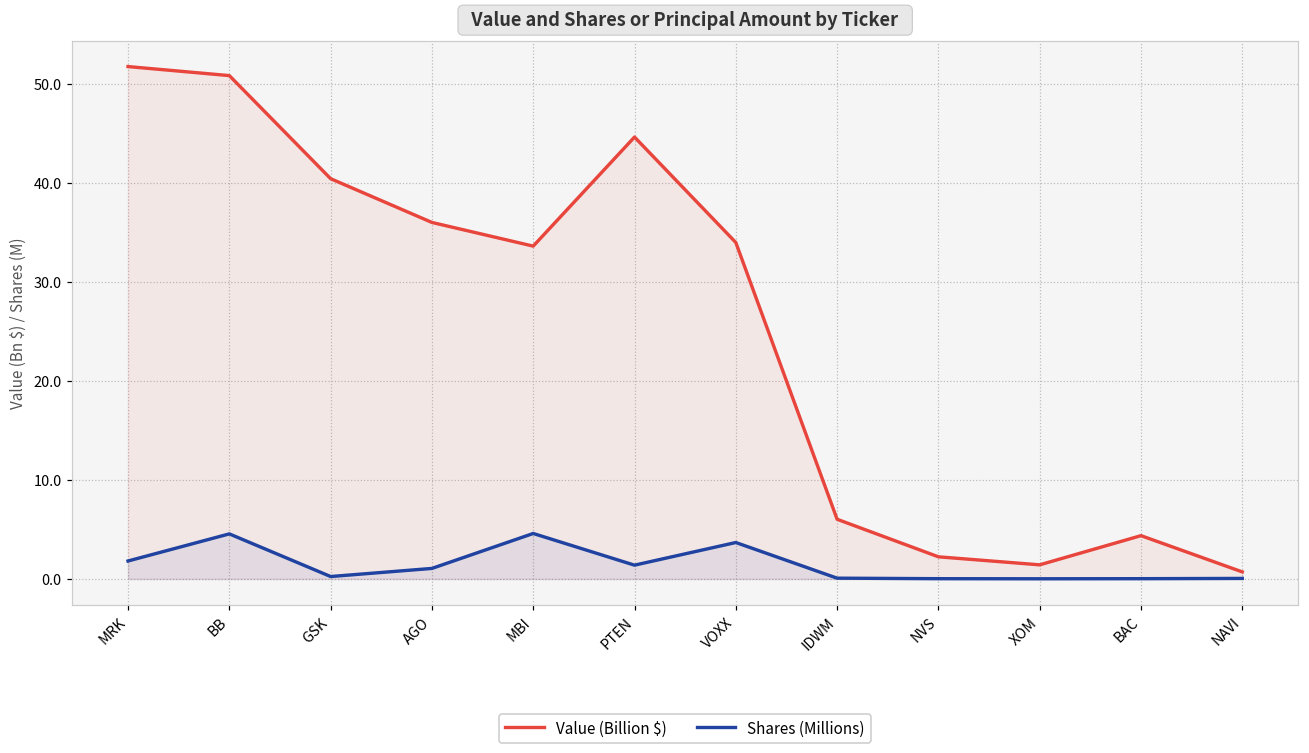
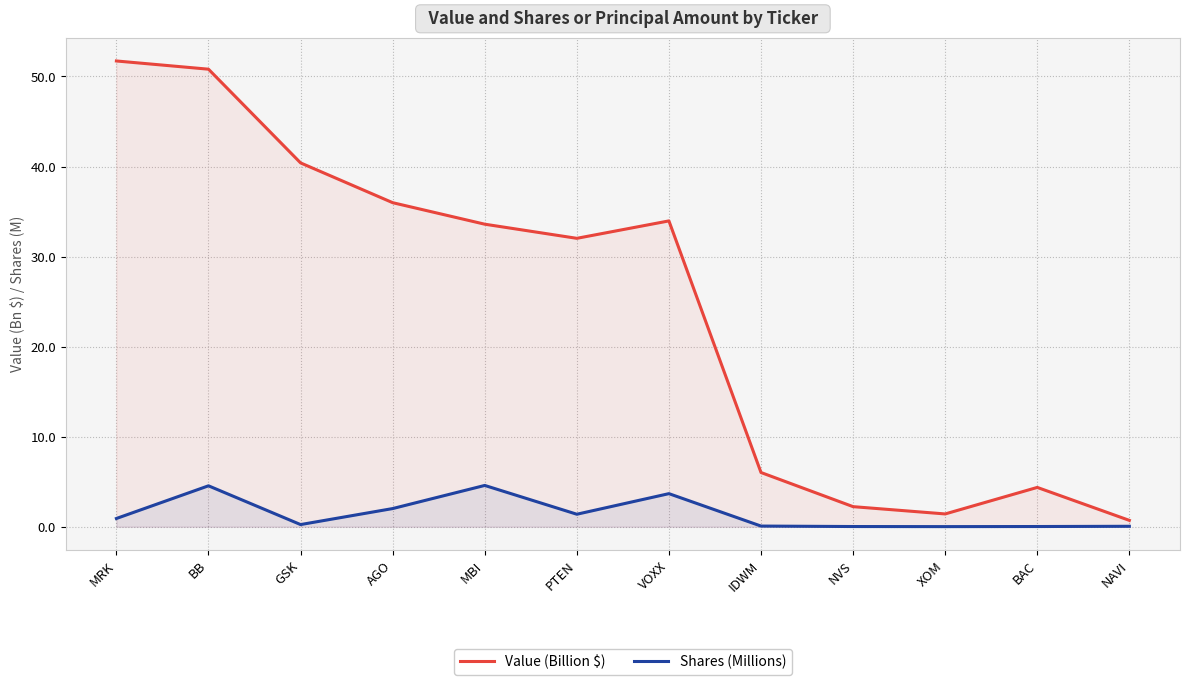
Shares (Millions), MRK: 2 -> 1
Shares (Millions), AGO: 1 -> 2
Value (Billion $), PTEN: 45 -> 32
